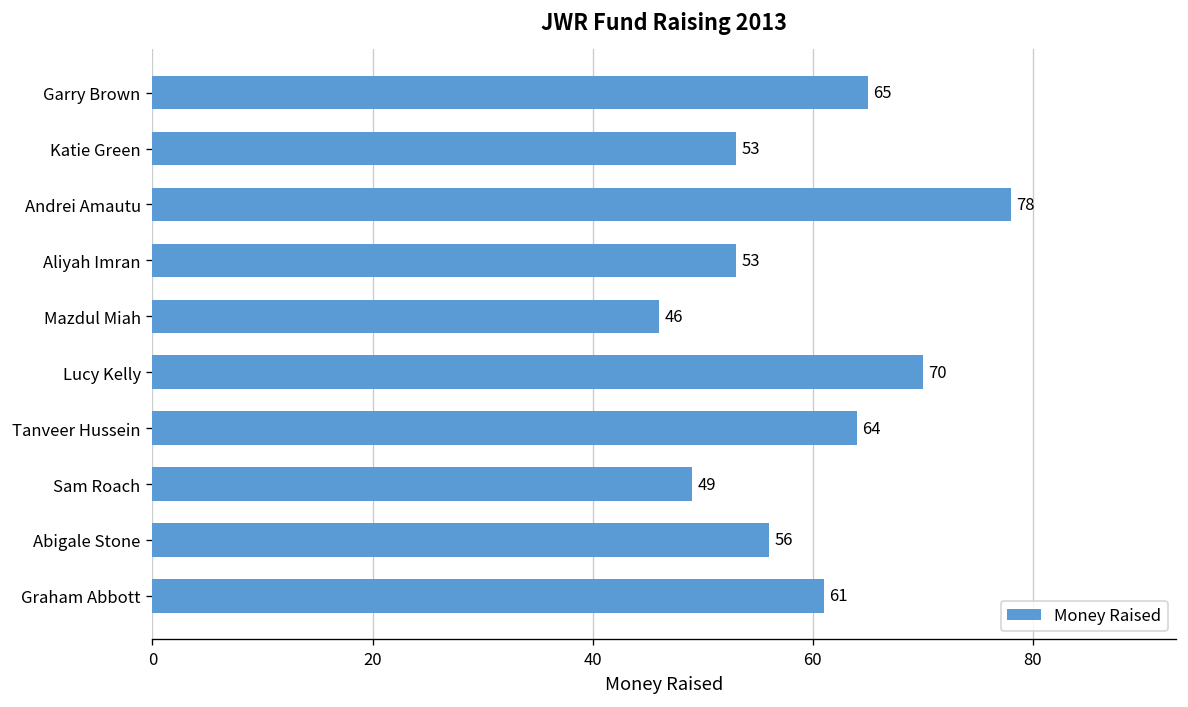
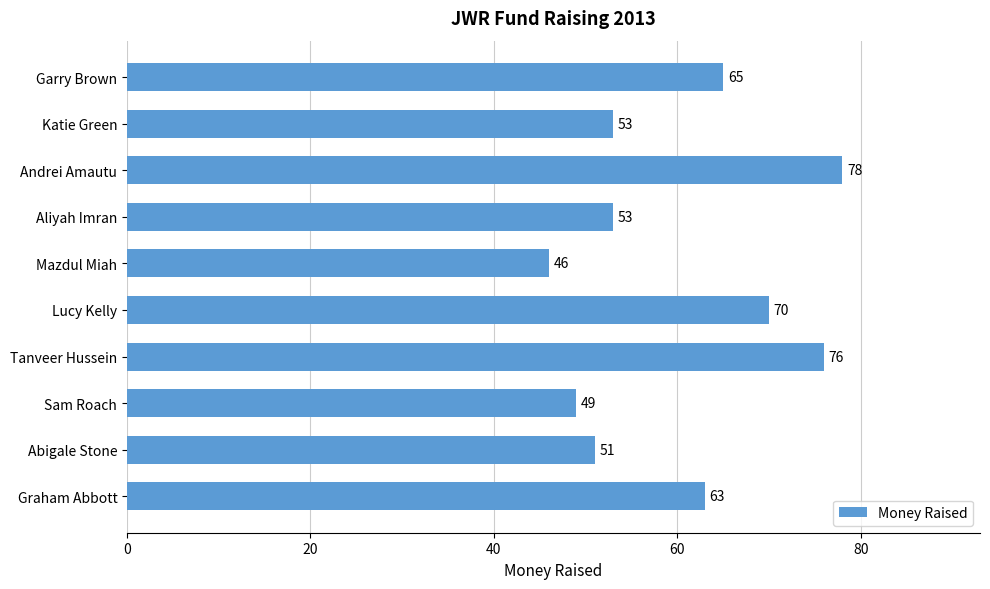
Tanveer Hussein: 64 -> 76
Abigale Stone: 56 -> 51
Graham Abbott: 61 -> 63
